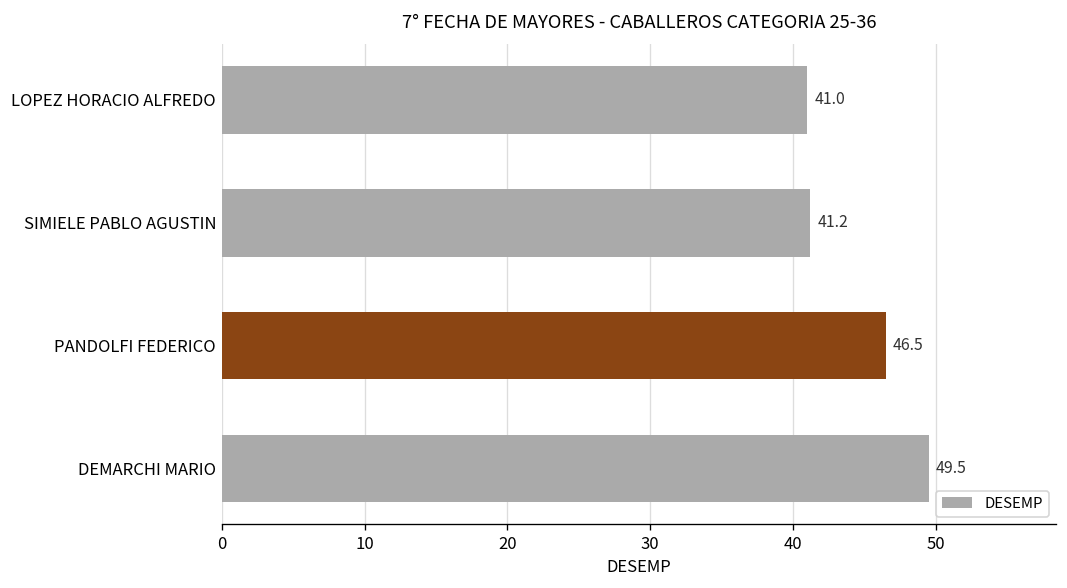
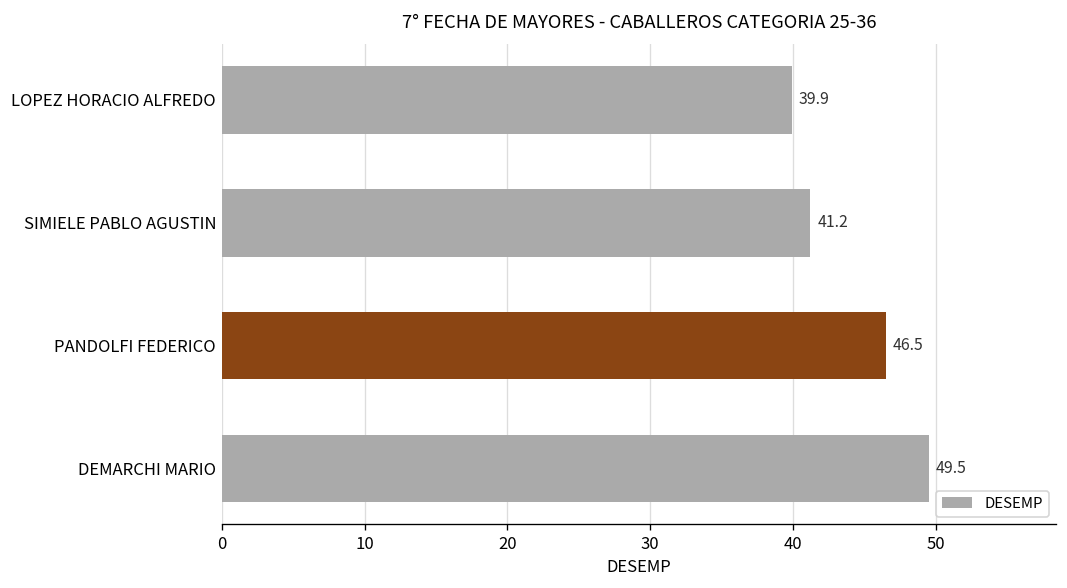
LOPEZ HORACIO ALFREDO: 41.0 -> 39.9
